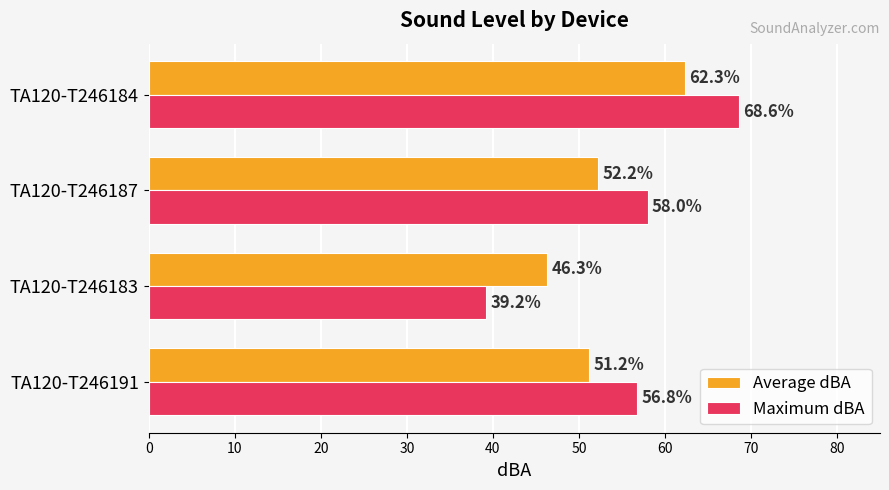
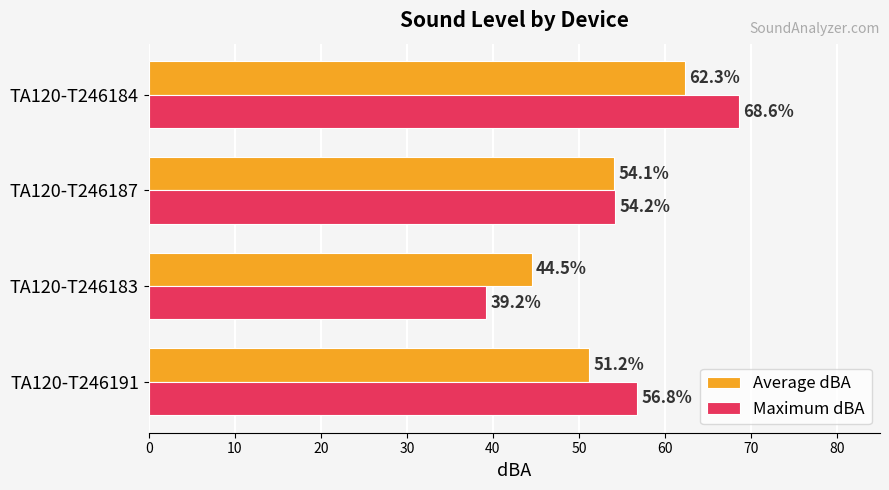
Average dBA, TA120-T246187: 52.2% -> 54.1%
Maximum dBA, TA120-T246187: 58.0% -> 54.2%
Average dBA, TA120-T246183: 46.3% -> 44.5%
